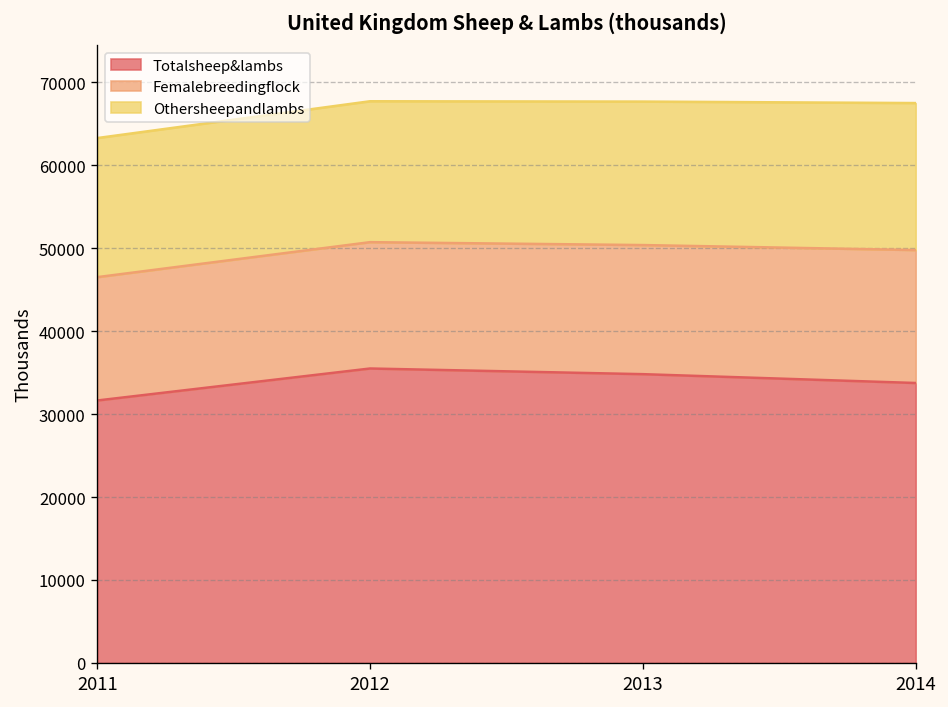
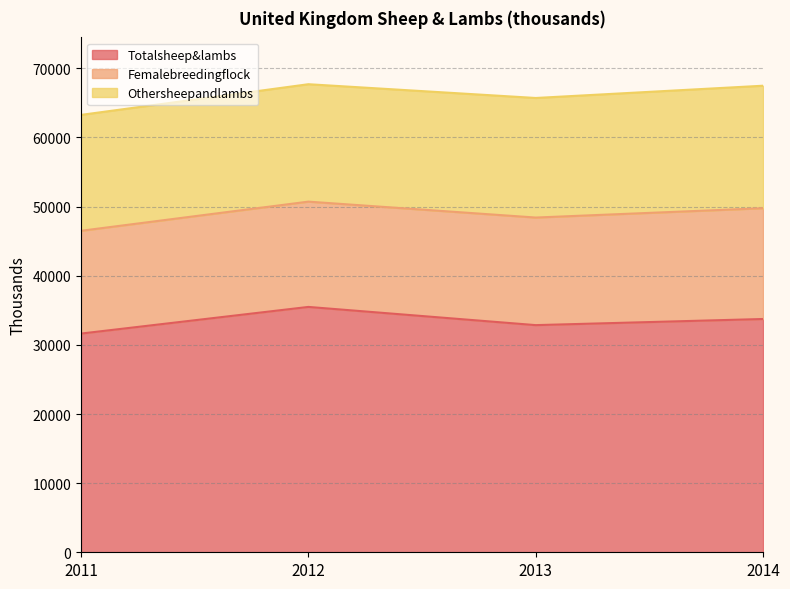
Totalsheep&lambs, 2013: 35000 -> 33000
